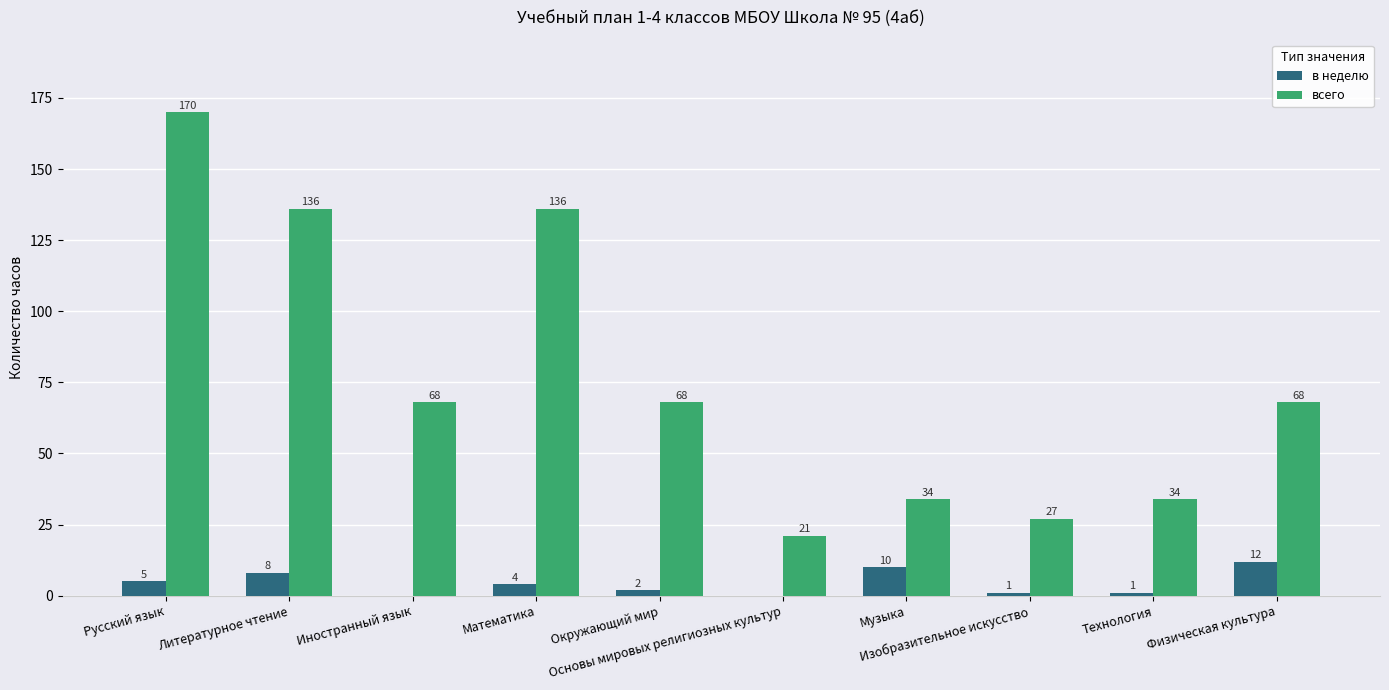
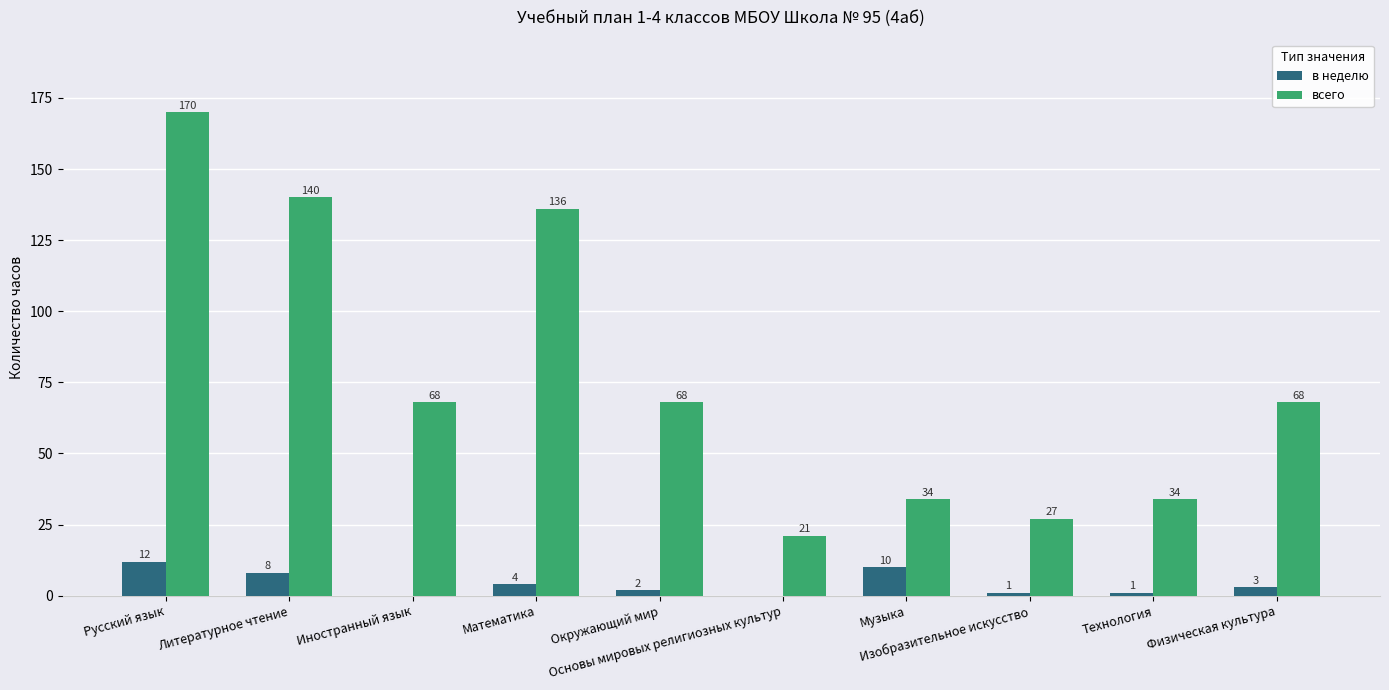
в неделю, Русский язык: 5 -> 12
всего, Литературное чтение: 136 -> 140
в неделю, Физическая культура: 12 -> 3
